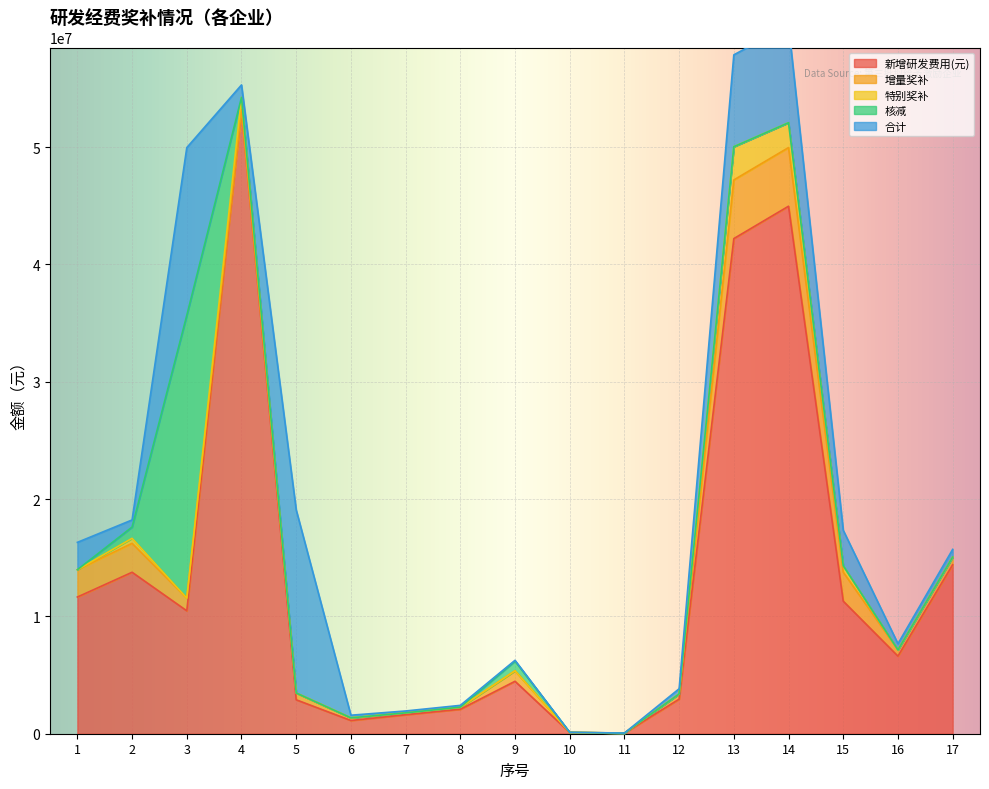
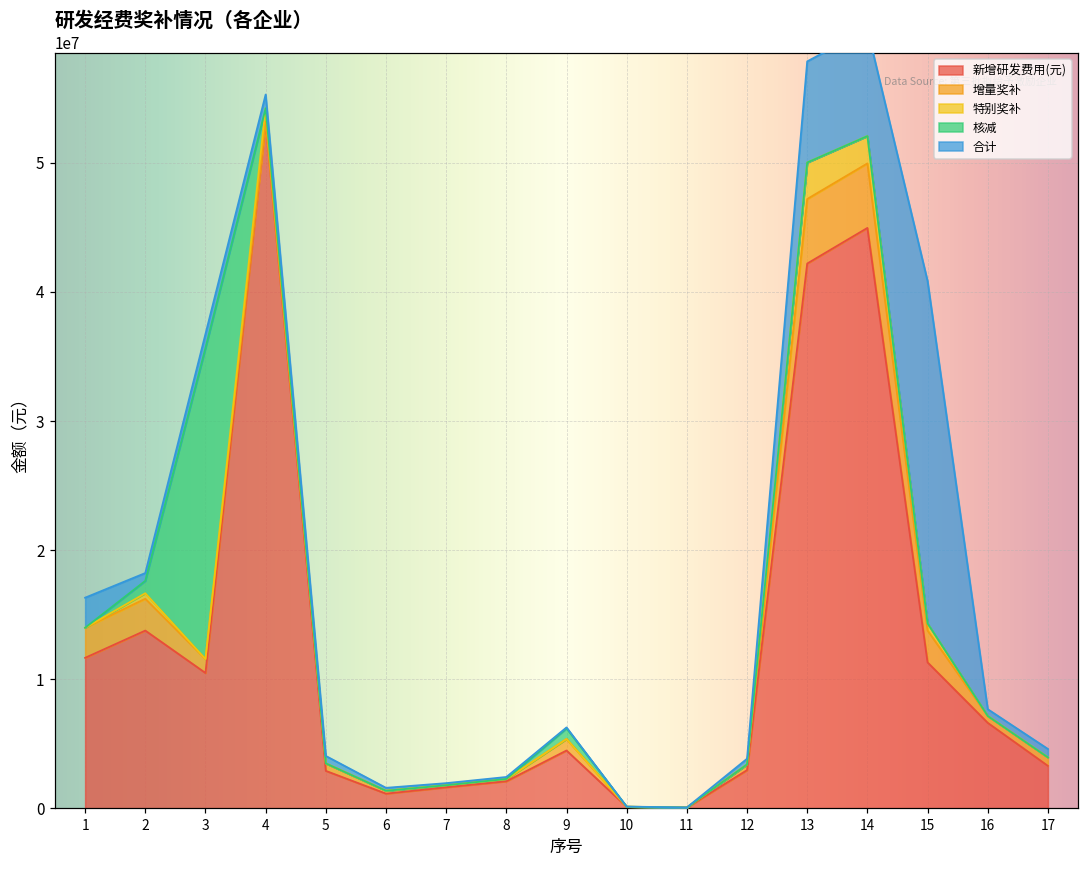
合计, 3: 14300000 -> 1100000
合计, 5: 15600000 -> 600000
合计, 15: 3000000 -> 26500000
新增研发费用(元), 17: 14400000 -> 3300000
